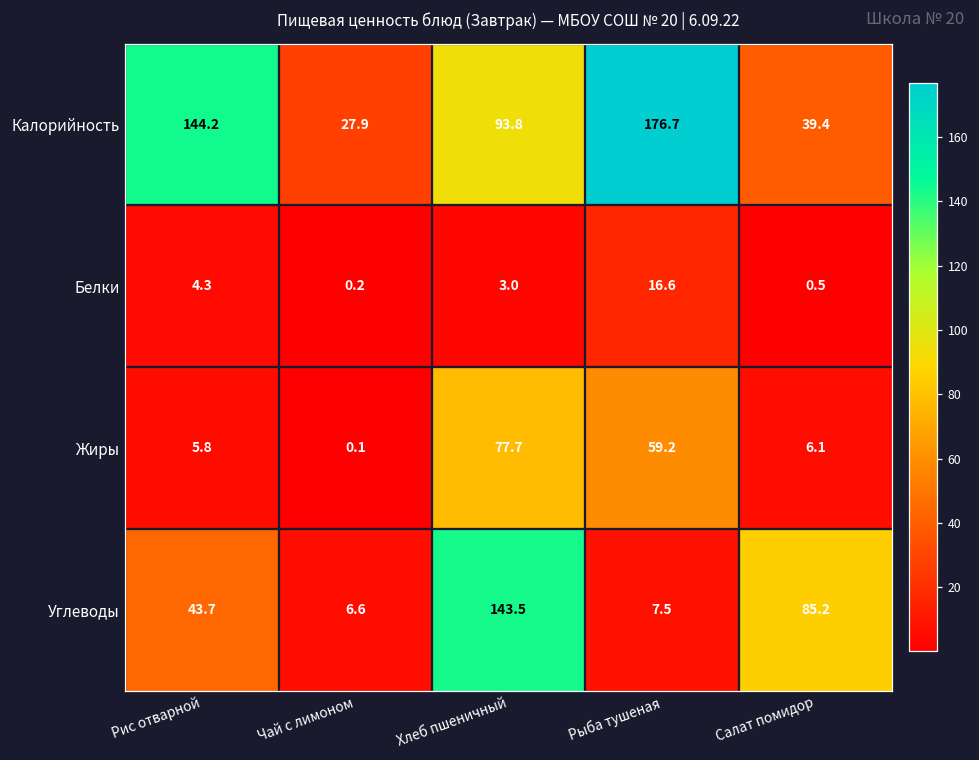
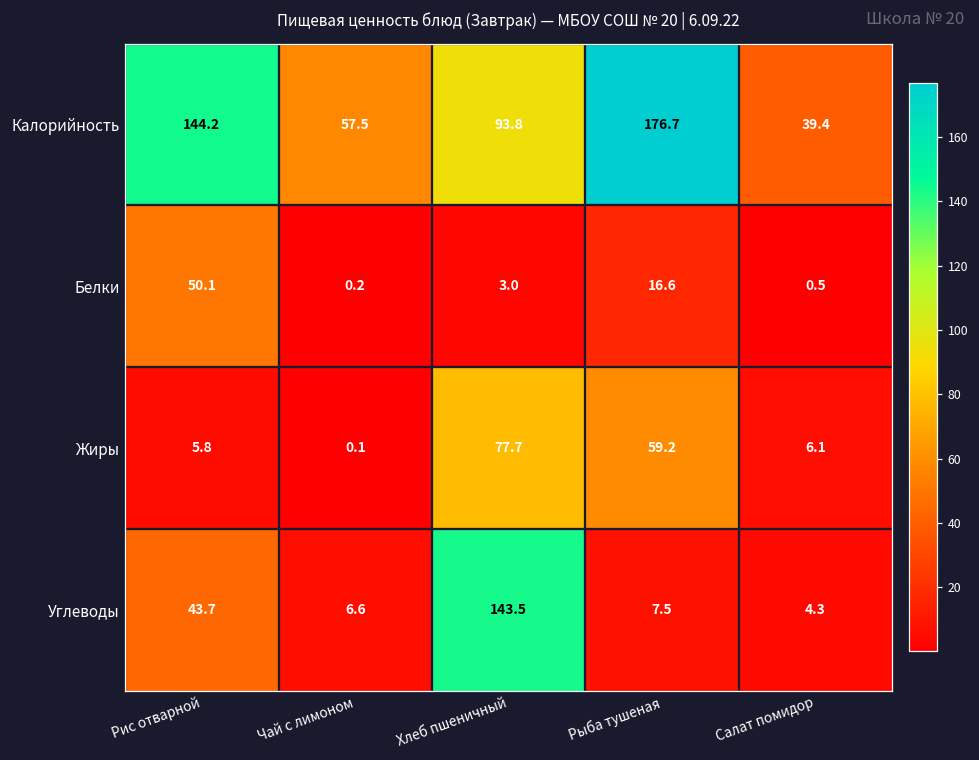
Калорийность, Чай с лимоном: 27.9 -> 57.5
Белки, Рис отварной: 4.3 -> 50.1
Углеводы, Салат помидор: 85.2 -> 4.3
